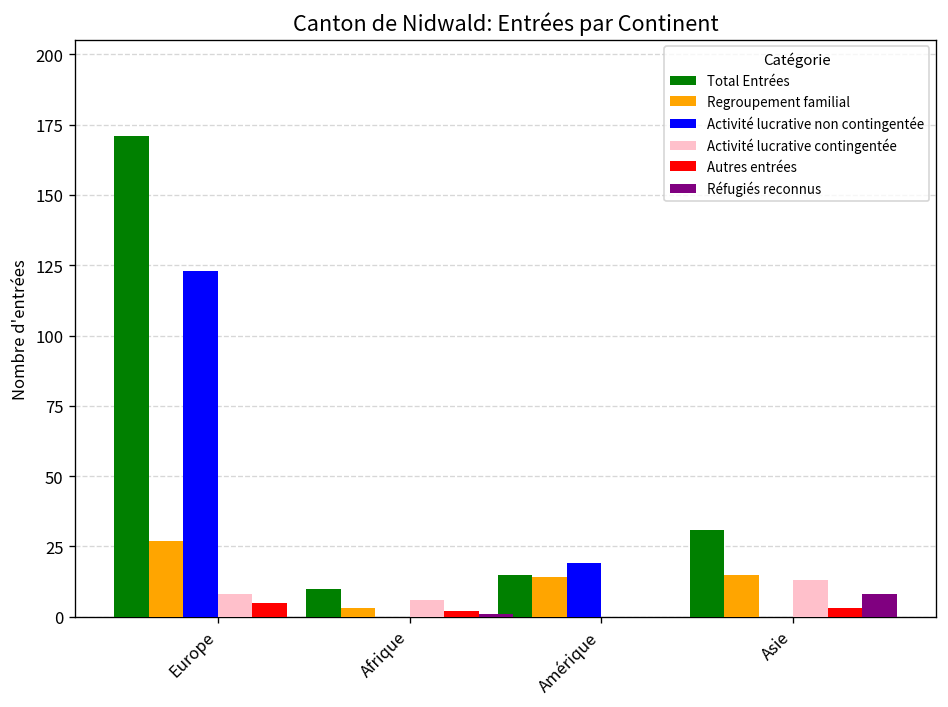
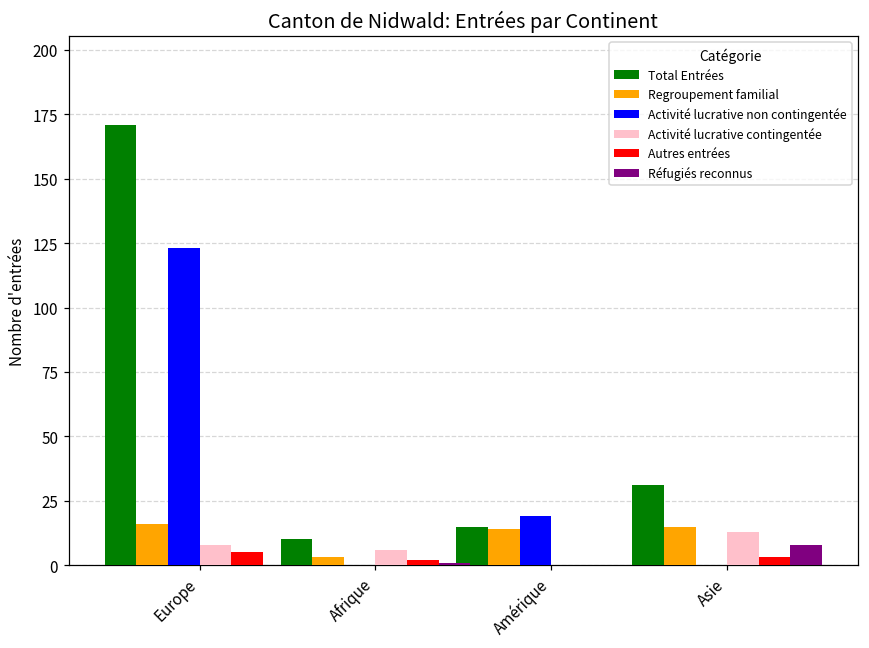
Regroupement familial, Europe: 27 -> 16
